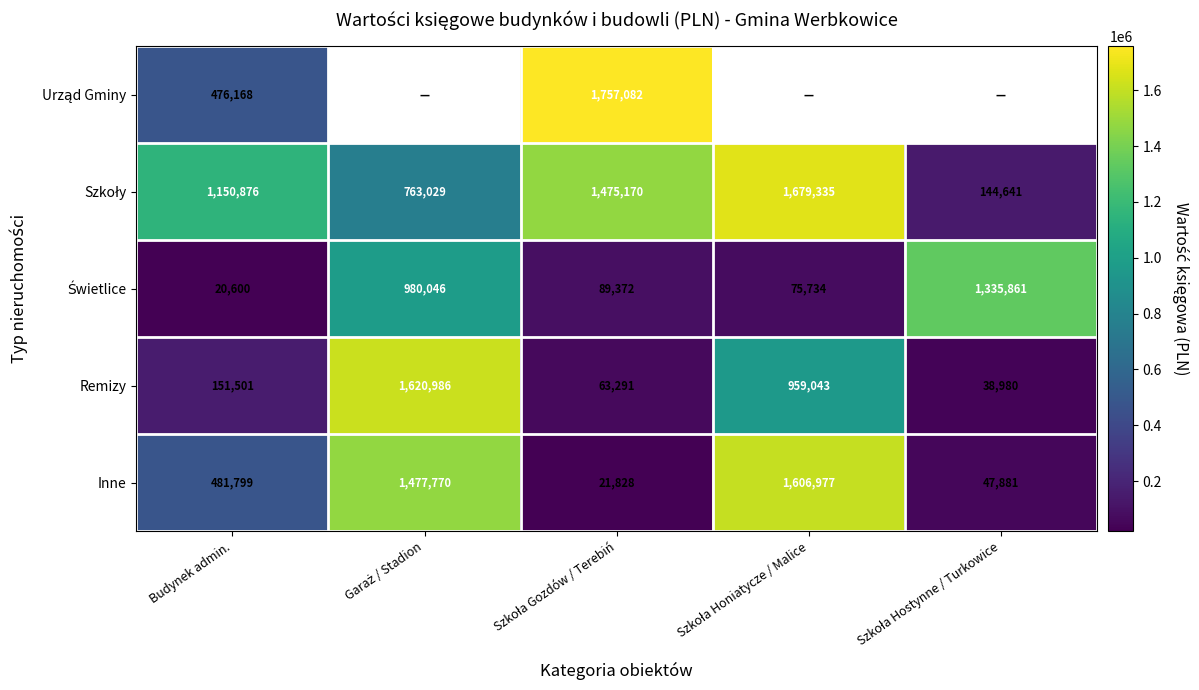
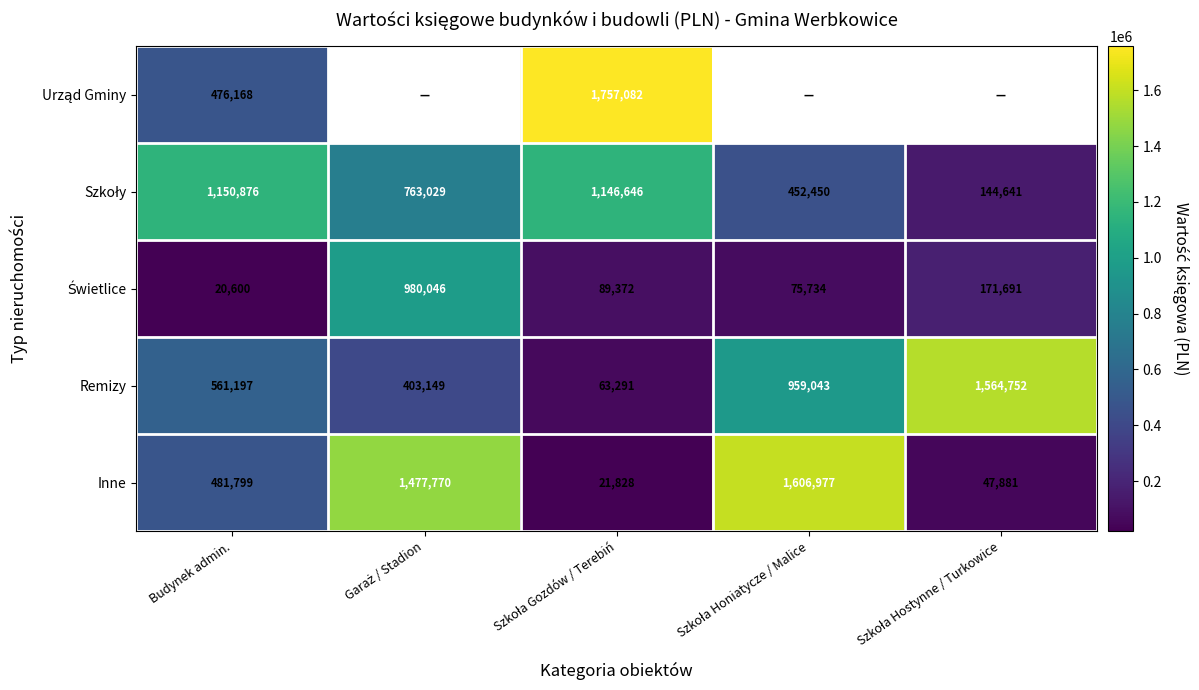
Szkoły, Szkoła Gozdów / Terebiń: 1,475,170 -> 1,146,646
Szkoły, Szkoła Honiatycze / Malice: 1,679,335 -> 452,450
Świetlice, Szkoła Hostynne / Turkowice: 1,335,861 -> 171,691
Remizy, Budynek admin.: 151,501 -> 561,197
Remizy, Garaż / Stadion: 1,620,986 -> 403,149
Remizy, Szkoła Hostynne / Turkowice: 38,980 -> 1,564,752
